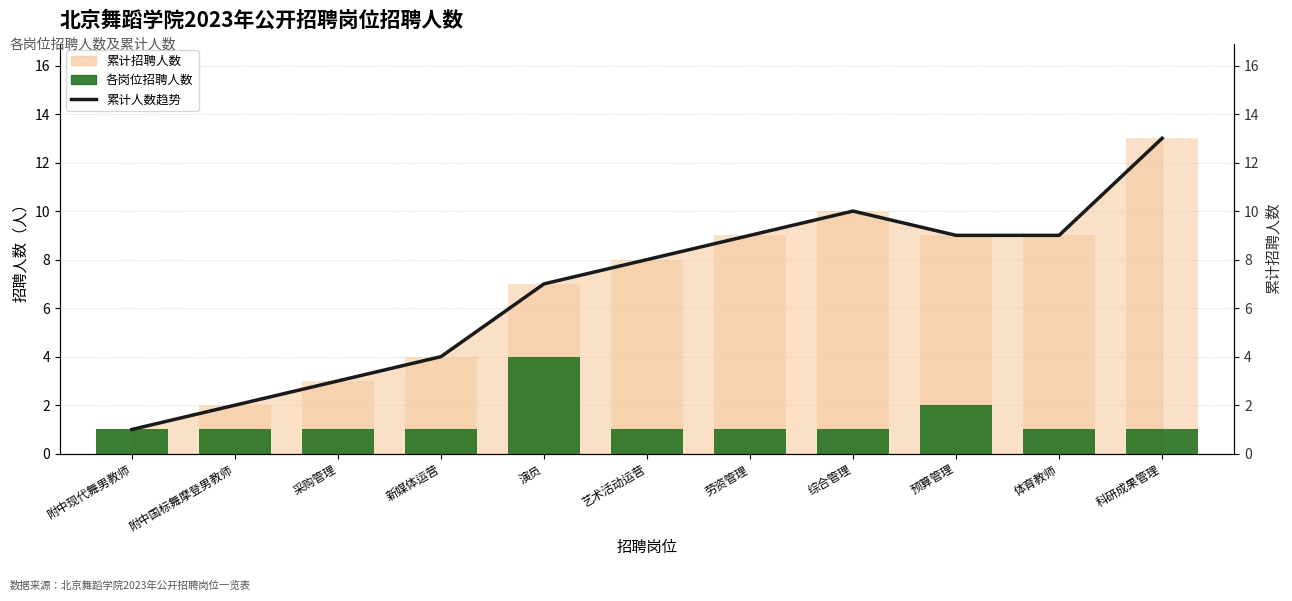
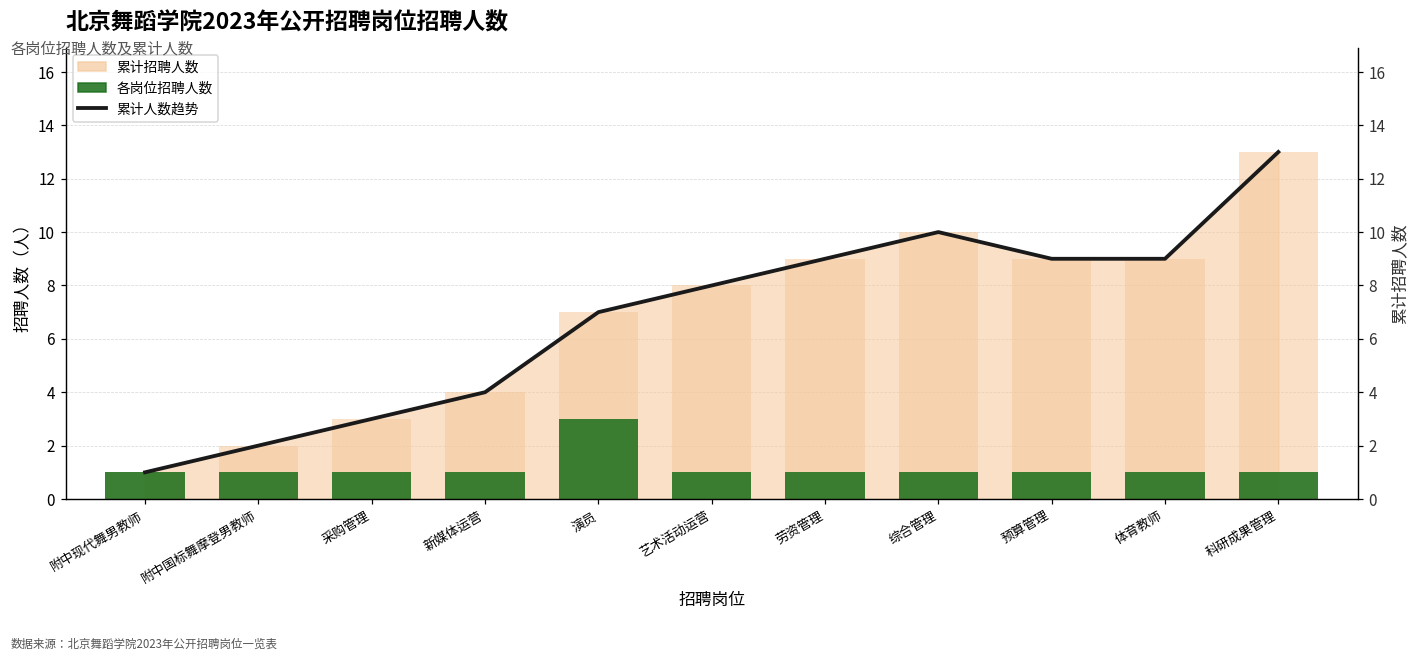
各岗位招聘人数, 演员: 4 -> 3
各岗位招聘人数, 预算管理: 2 -> 1
